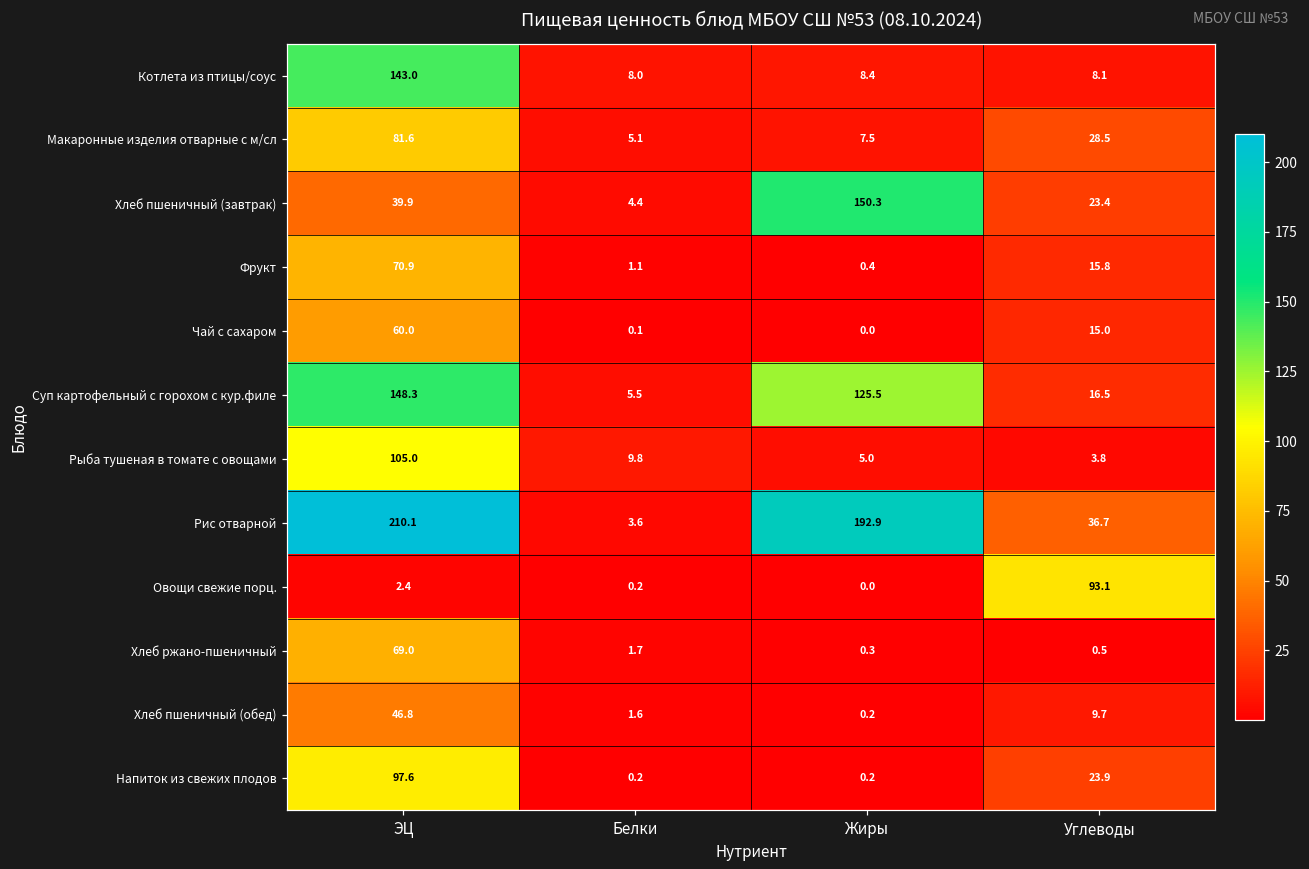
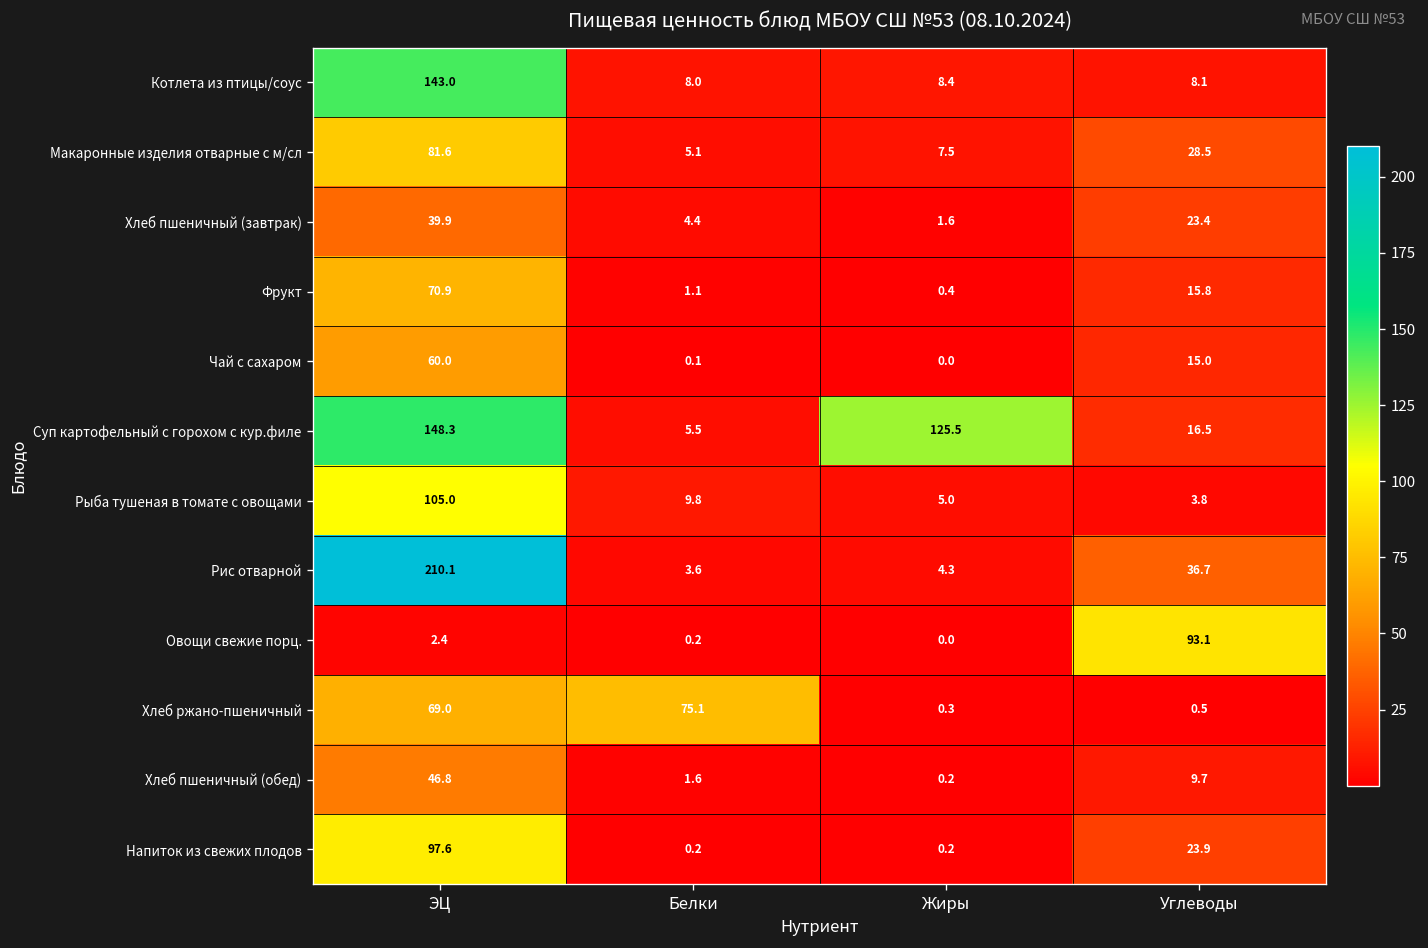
Хлеб пшеничный (завтрак), Жиры: 150.3 -> 1.6
Рис отварной, Жиры: 192.9 -> 4.3
Хлеб ржано-пшеничный, Белки: 1.7 -> 75.1
